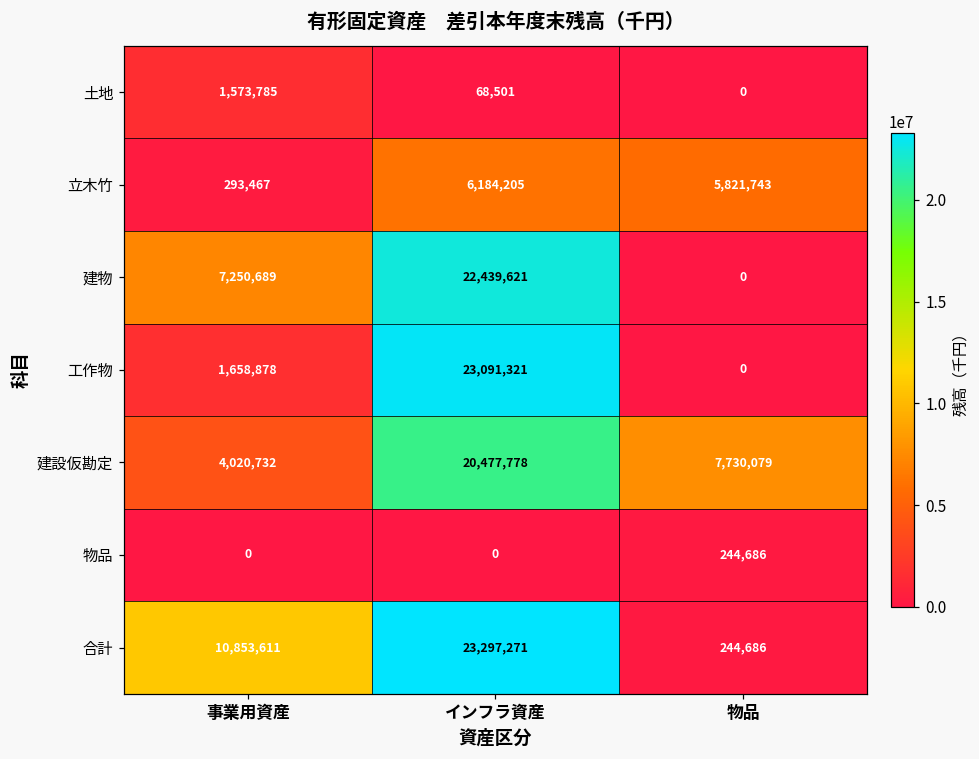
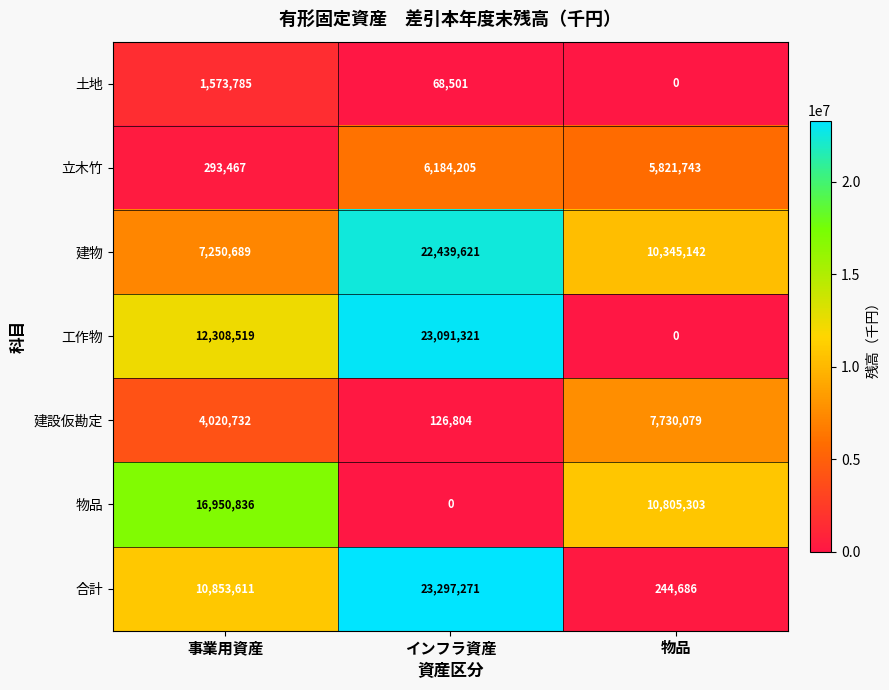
建物, 物品: 0 -> 10,345,142
工作物, 事業用資産: 1,658,878 -> 12,308,519
建設仮勘定, インフラ資産: 20,477,778 -> 126,804
物品, 事業用資産: 0 -> 16,950,836
物品, 物品: 244,686 -> 10,805,303
